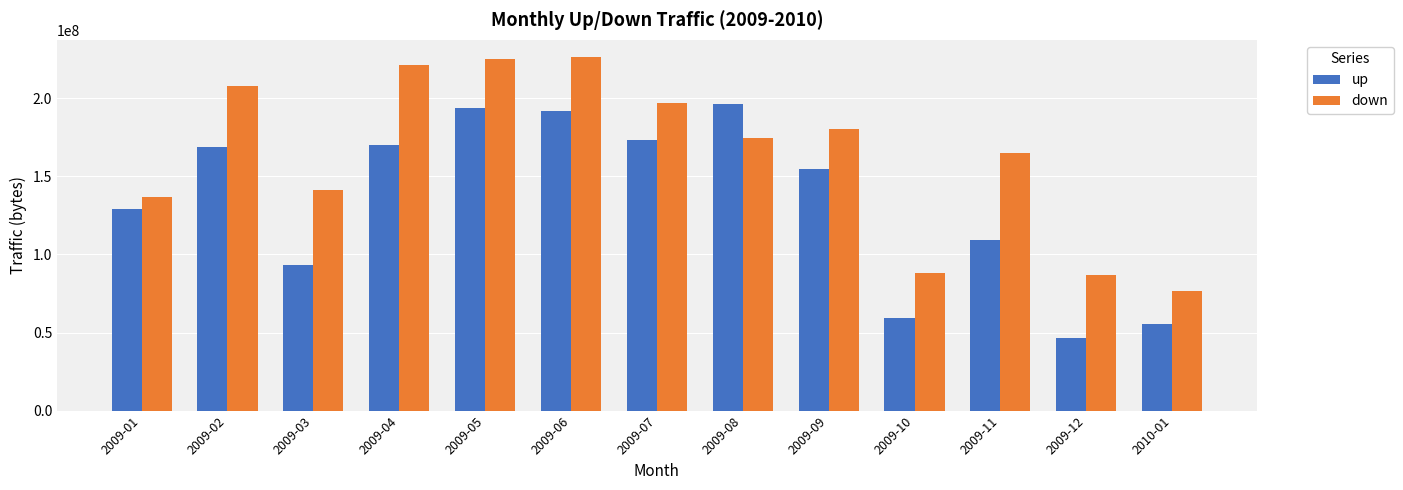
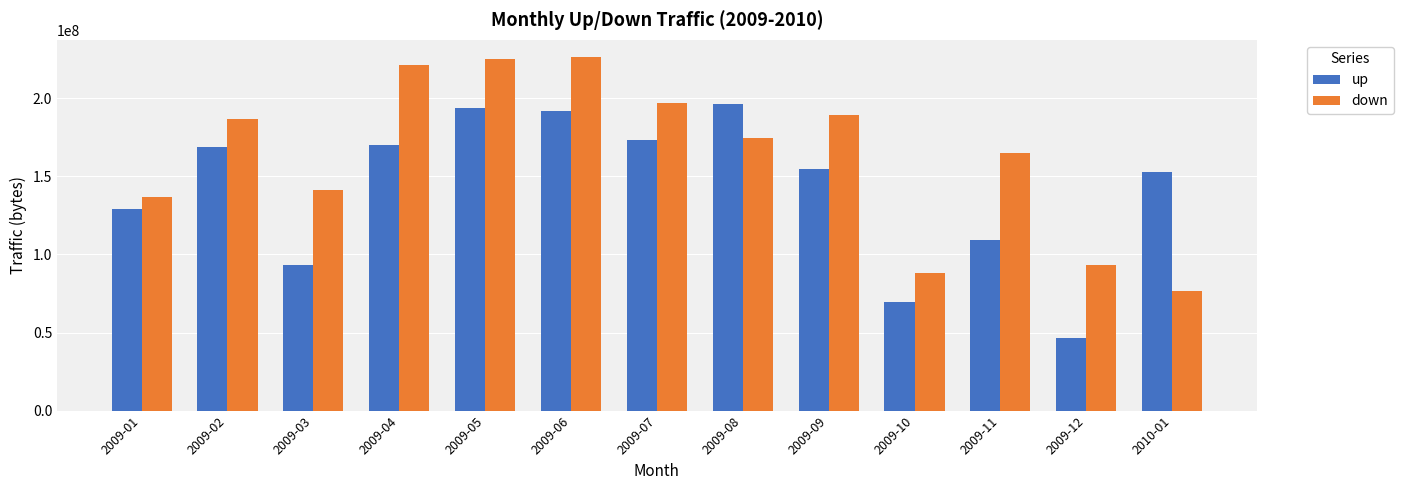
down, 2009-02: 208000000 -> 187000000
down, 2009-09: 181000000 -> 189000000
up, 2009-10: 59000000 -> 70000000
down, 2009-12: 87000000 -> 93000000
up, 2010-01: 55000000 -> 153000000
